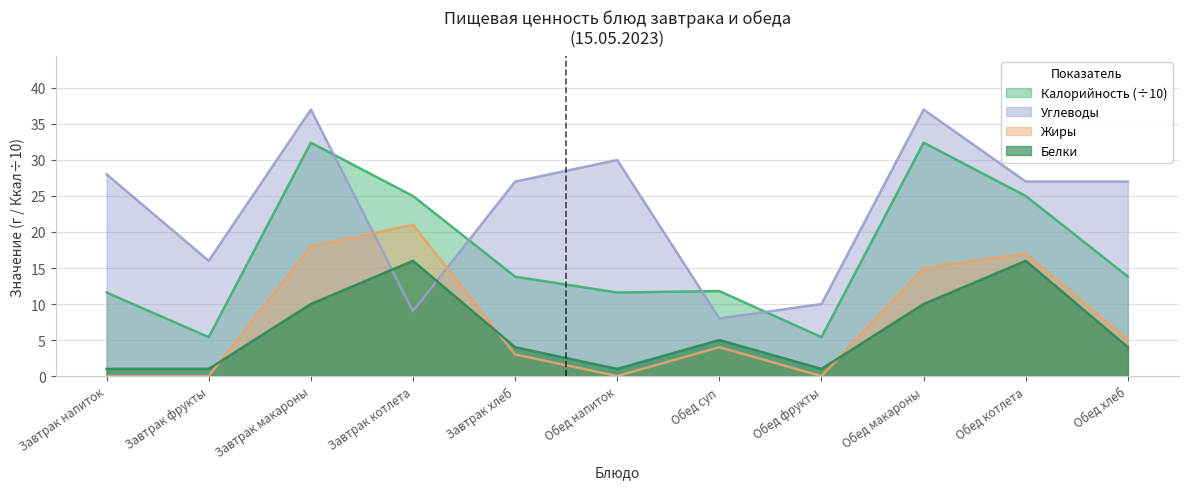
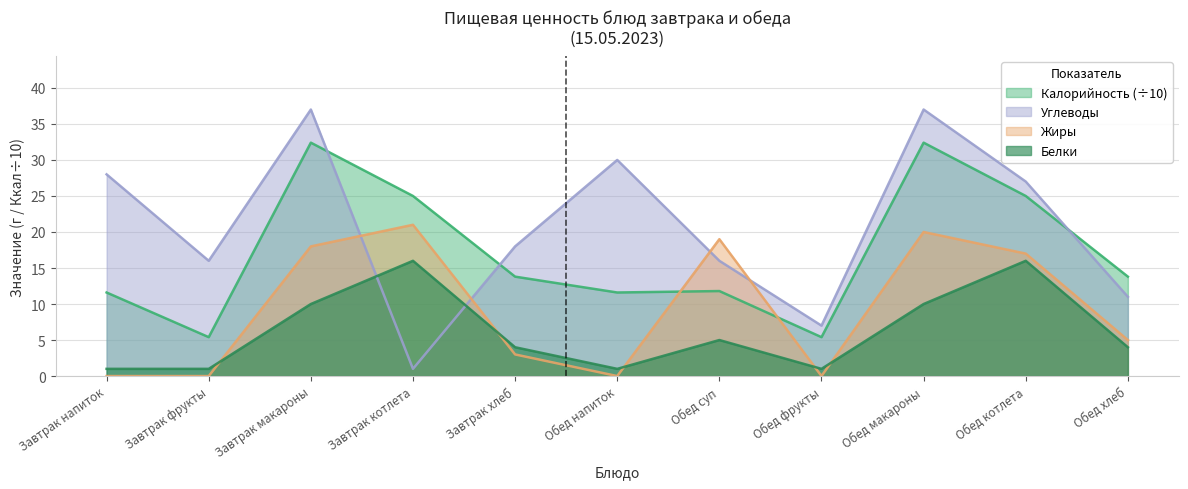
Углеводы, Завтрак котлета: 9 -> 1
Углеводы, Завтрак хлеб: 27 -> 18
Углеводы, Обед суп: 8 -> 16
Жиры, Обед суп: 4 -> 19
Углеводы, Обед фрукты: 10 -> 7
Жиры, Обед макароны: 15 -> 20
Углеводы, Обед хлеб: 27 -> 11
